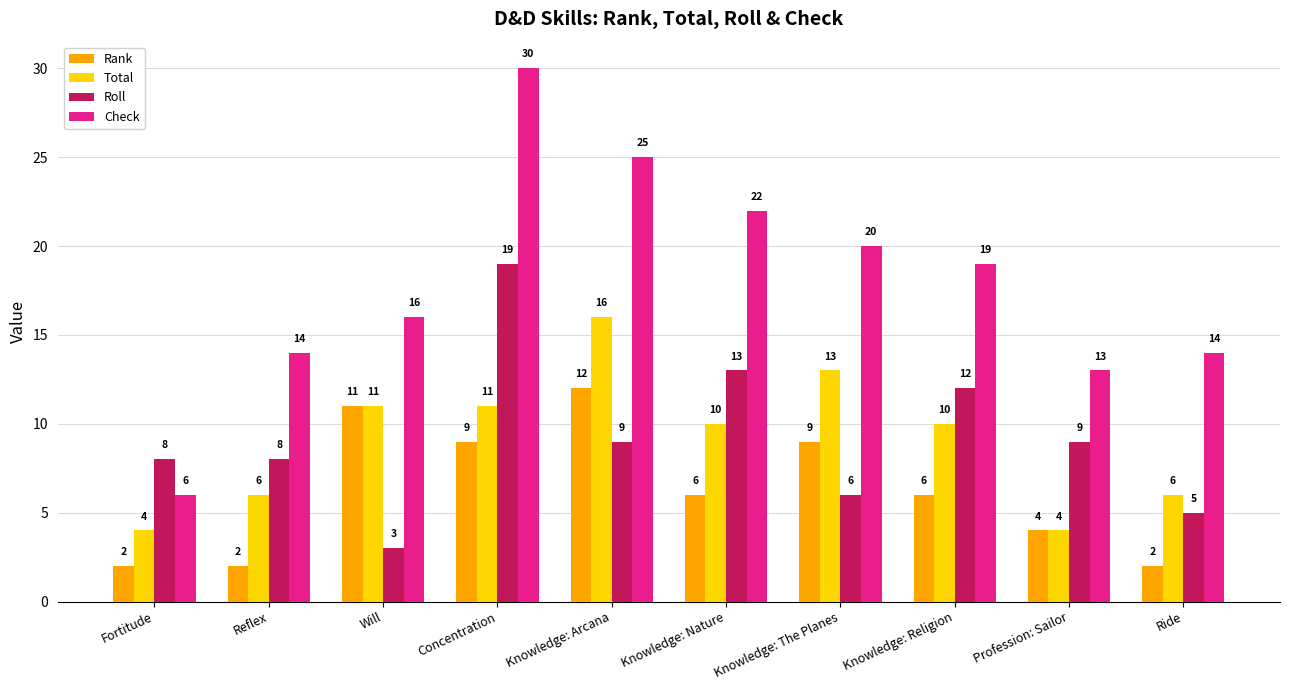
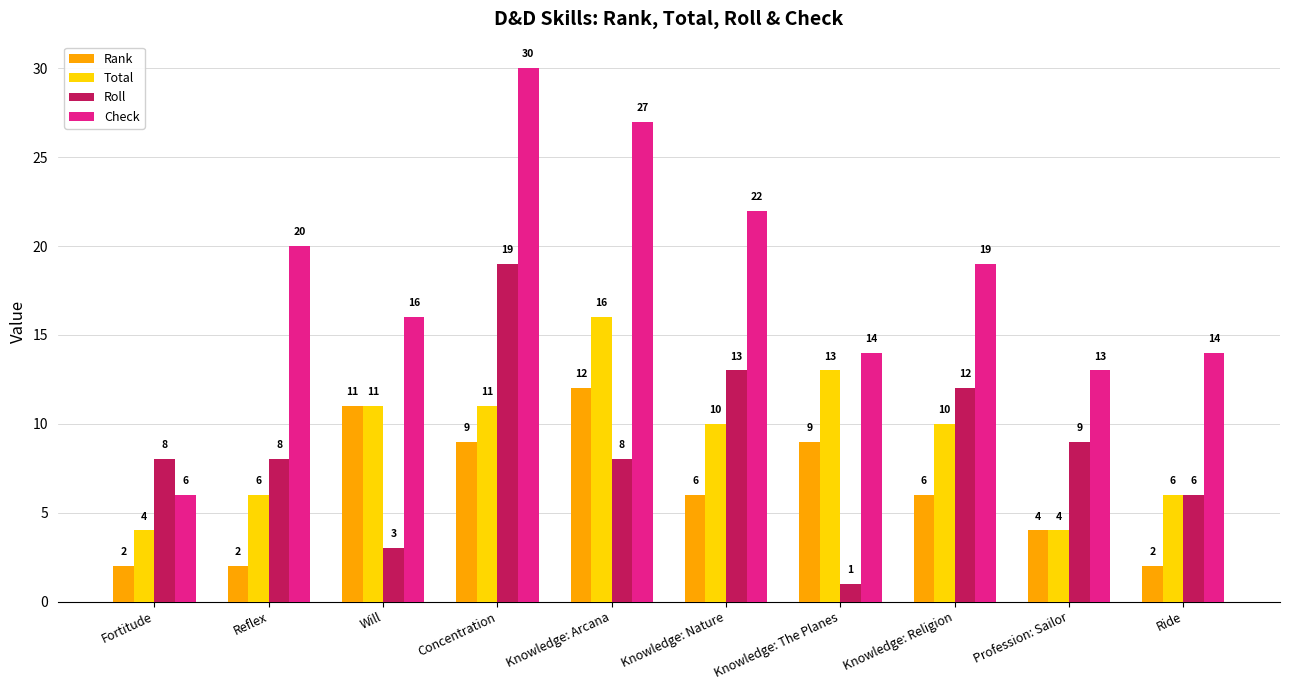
Check, Reflex: 14 -> 20
Roll, Knowledge: Arcana: 9 -> 8
Check, Knowledge: Arcana: 25 -> 27
Roll, Knowledge: The Planes: 6 -> 1
Check, Knowledge: The Planes: 20 -> 14
Roll, Ride: 5 -> 6
